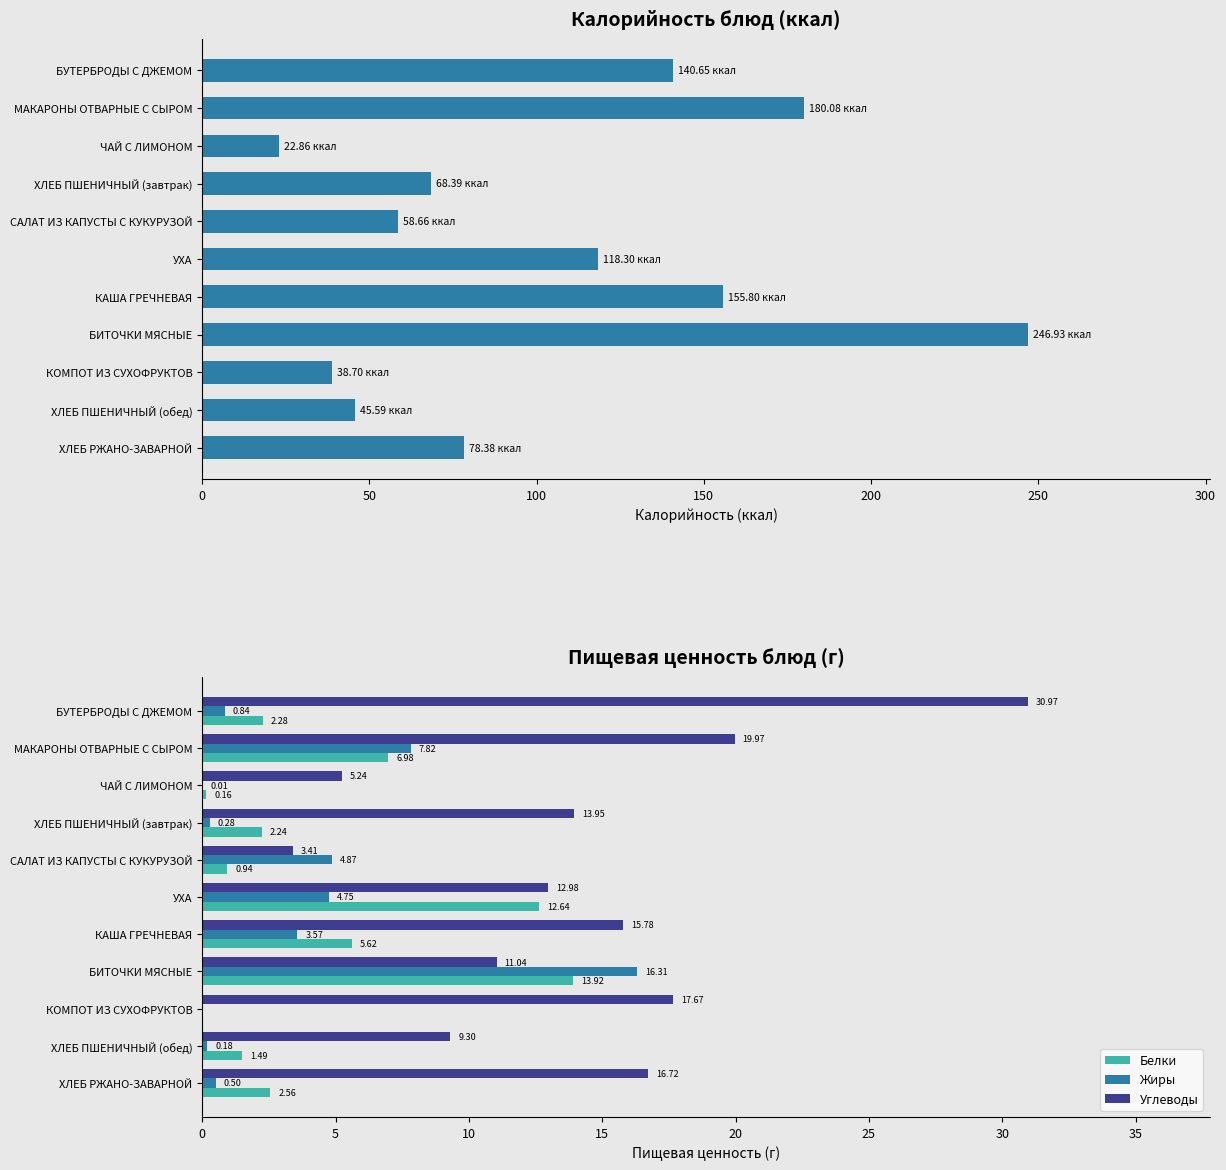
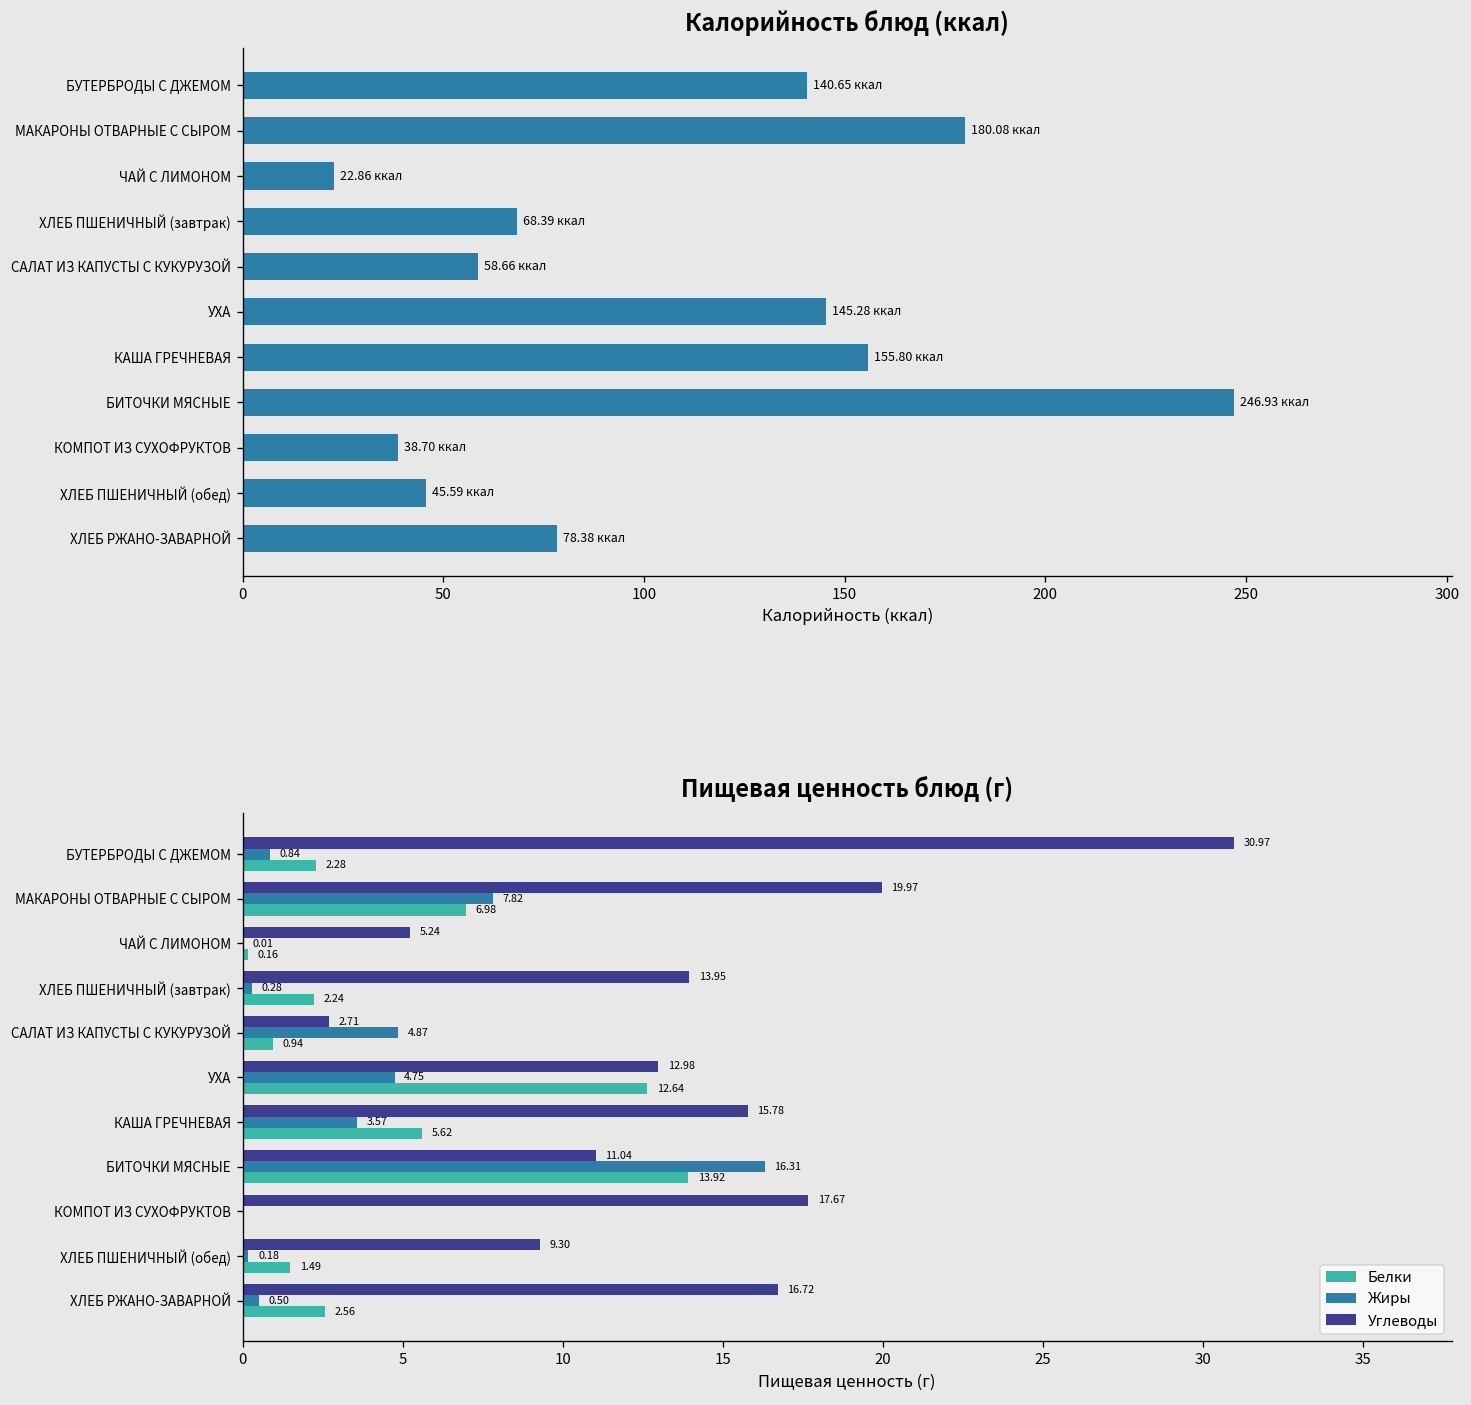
Калорийность блюд (ккал), УХА: 118.30 -> 145.28
Пищевая ценность блюд (г), Углеводы, САЛАТ ИЗ КАПУСТЫ С КУКУРУЗОЙ: 3.41 -> 2.71
